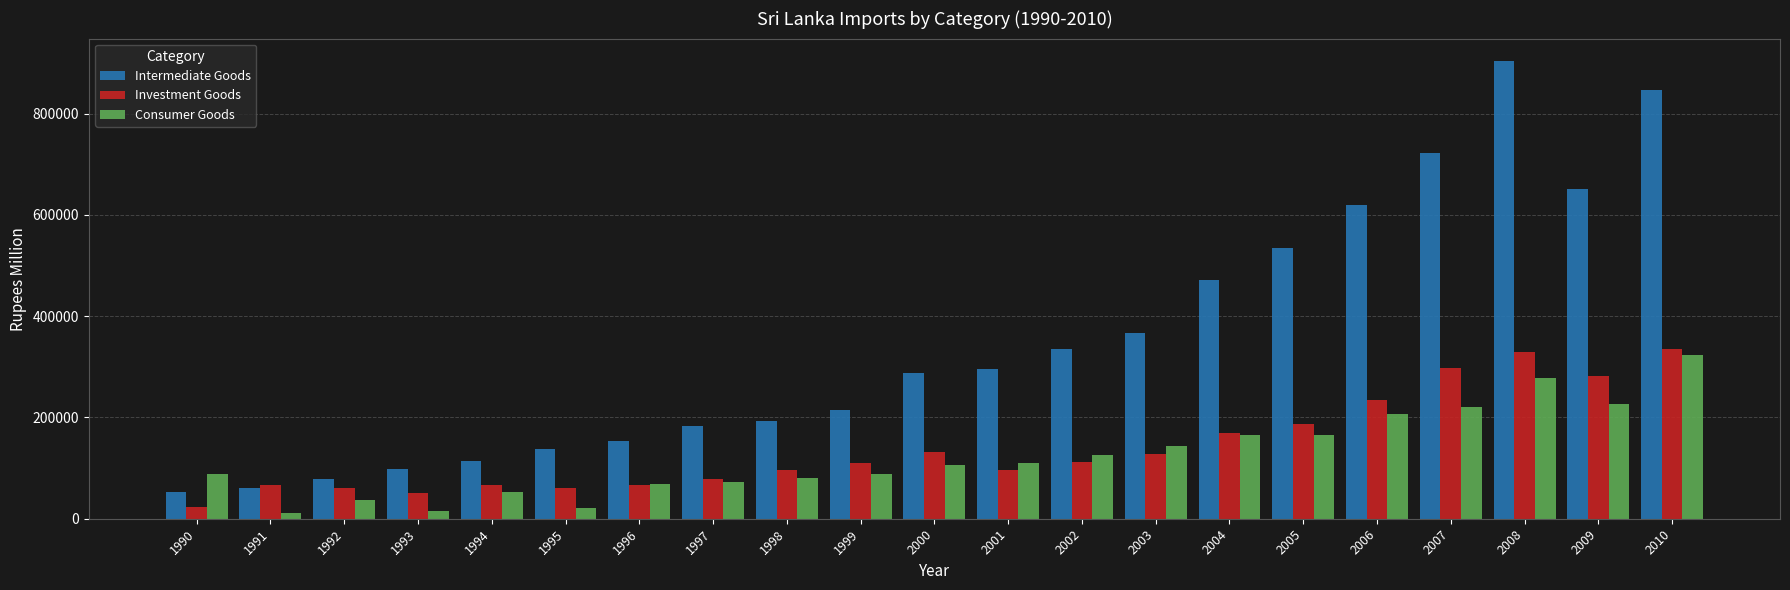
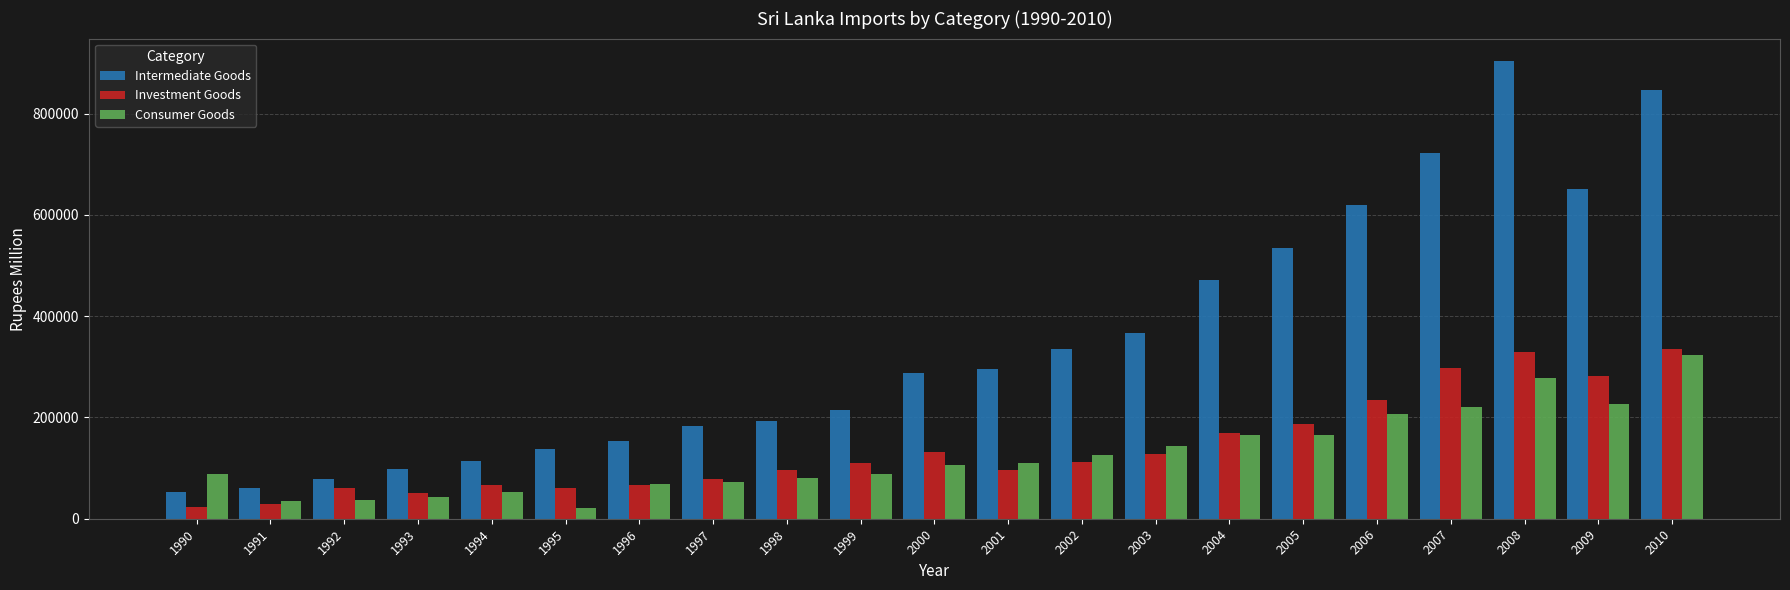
Investment Goods, 1991: 70000 -> 30000
Consumer Goods, 1991: 10000 -> 40000
Consumer Goods, 1993: 20000 -> 40000
